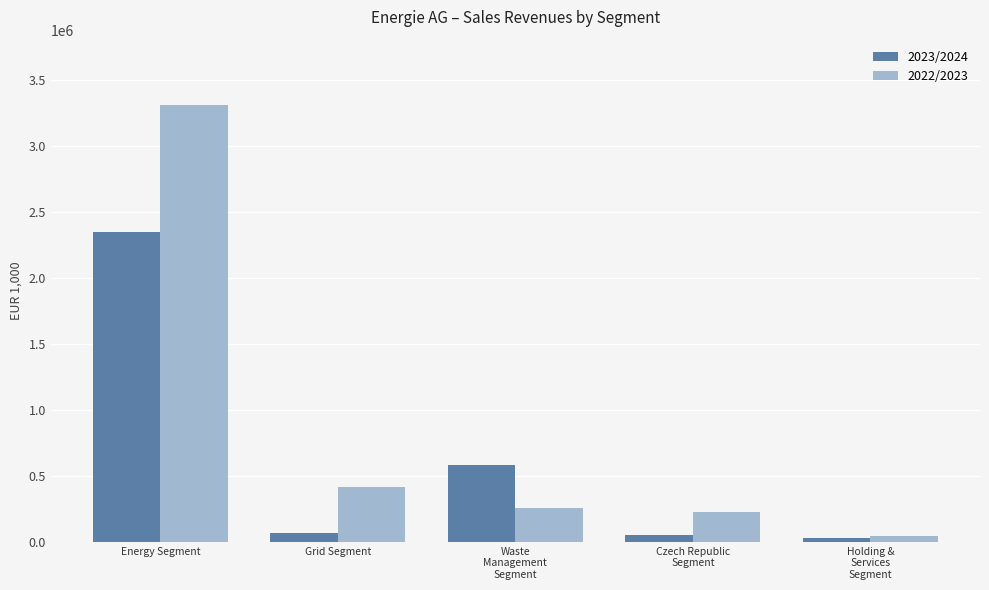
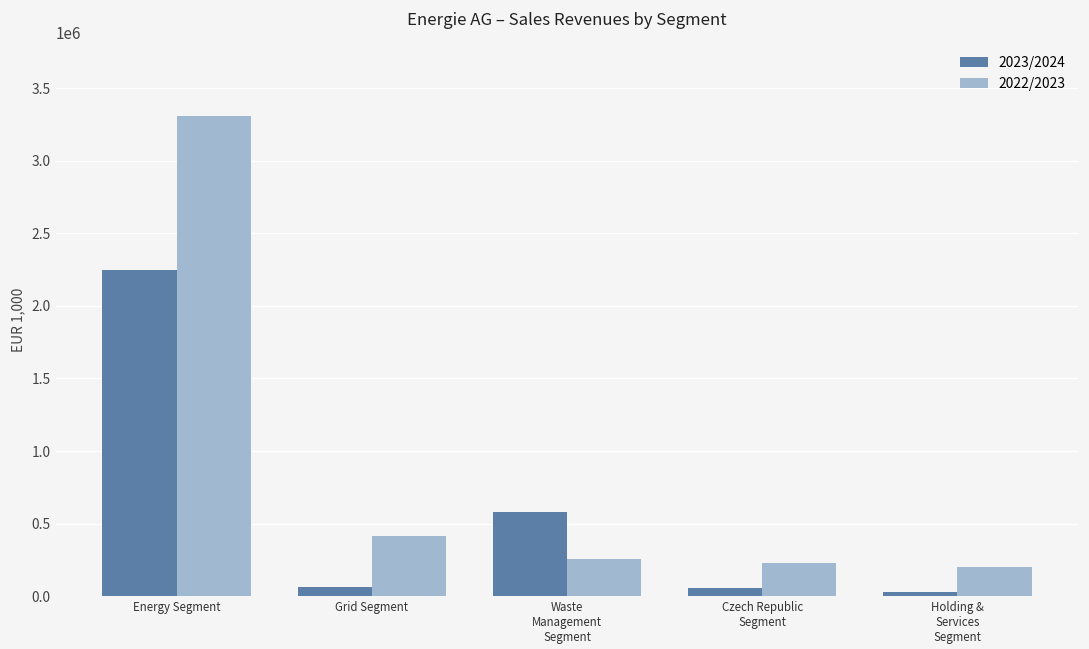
2023/2024, Energy Segment: 2350000 -> 2250000
2022/2023, Holding & Services Segment: 40000 -> 200000
